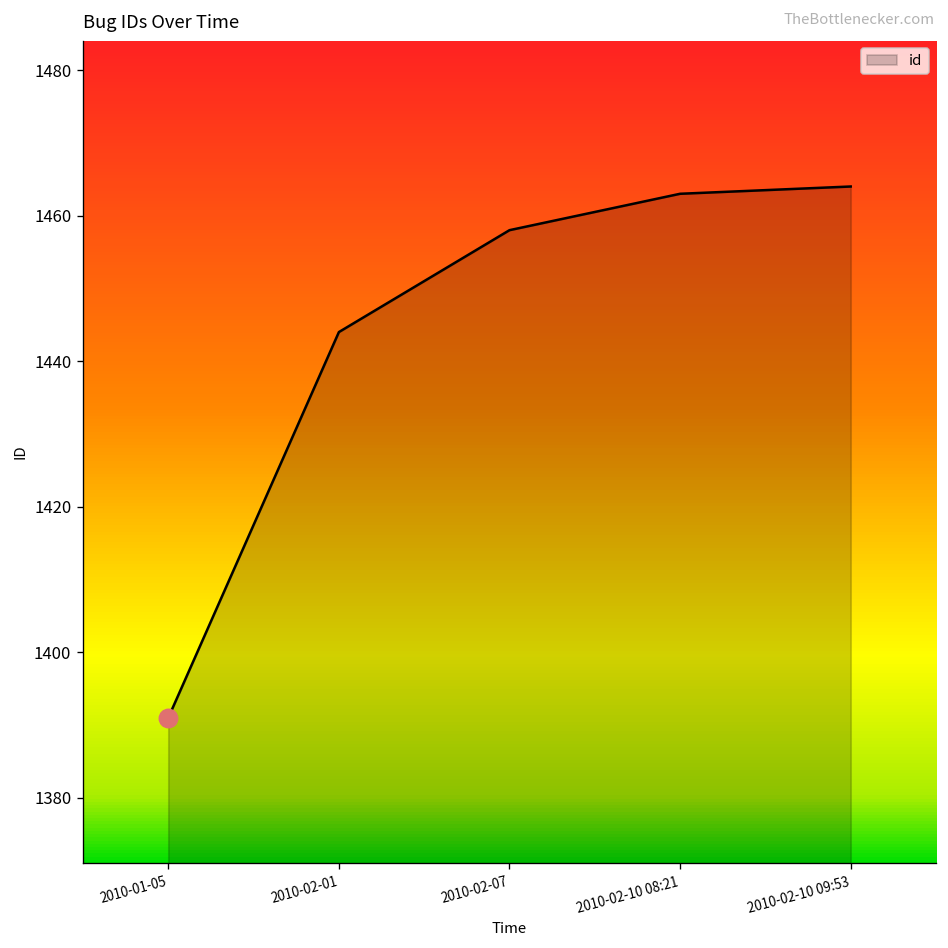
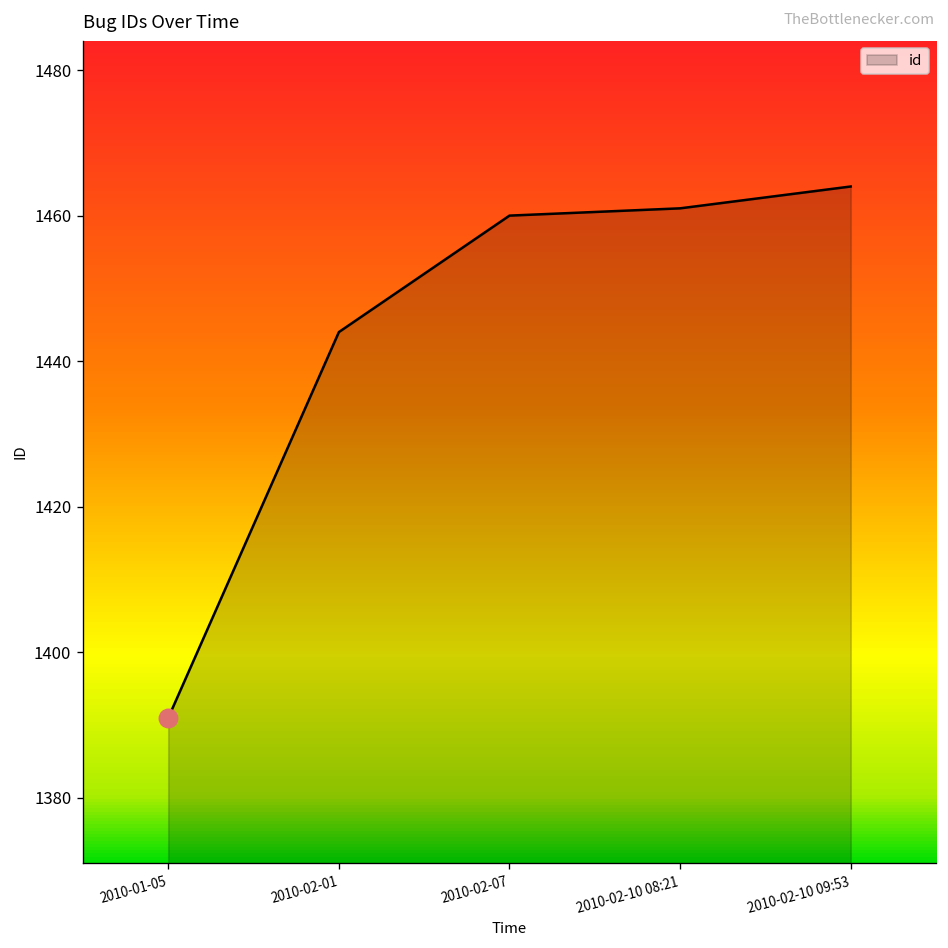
id, 2010-02-07: 1458 -> 1460
id, 2010-02-10 08:21: 1463 -> 1461
